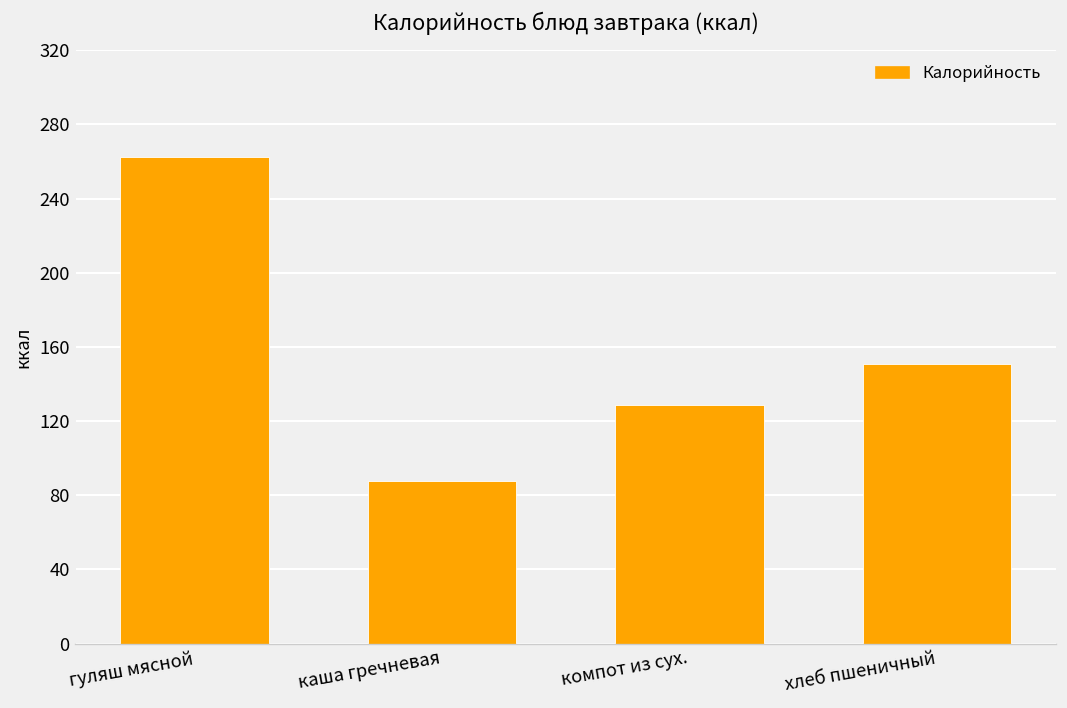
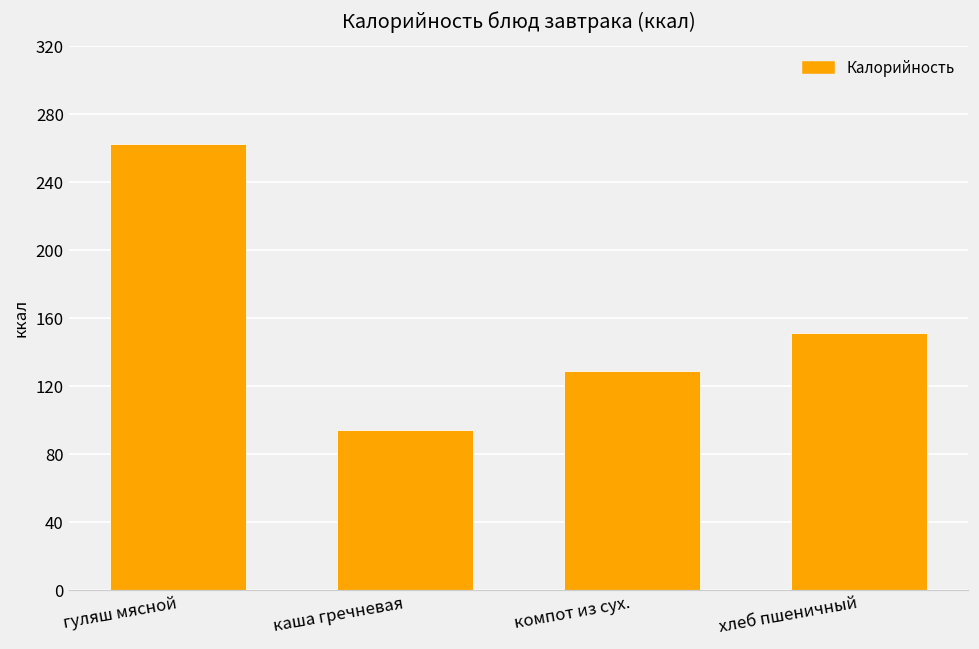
каша гречневая: 88 -> 94
